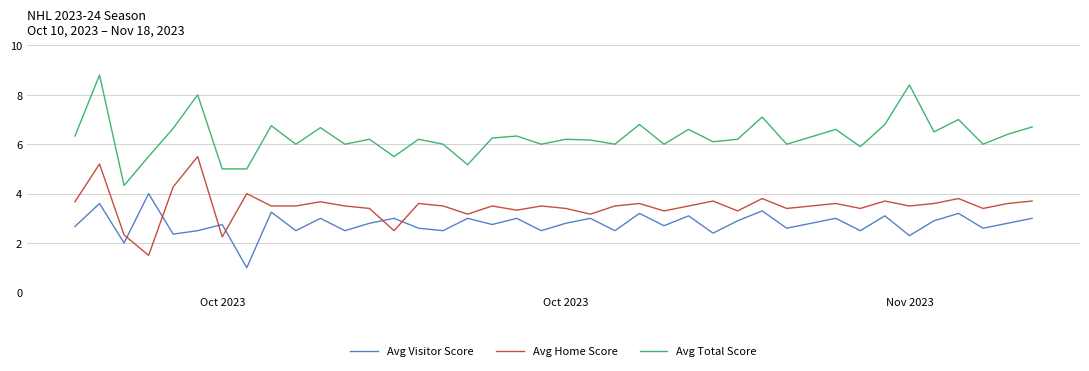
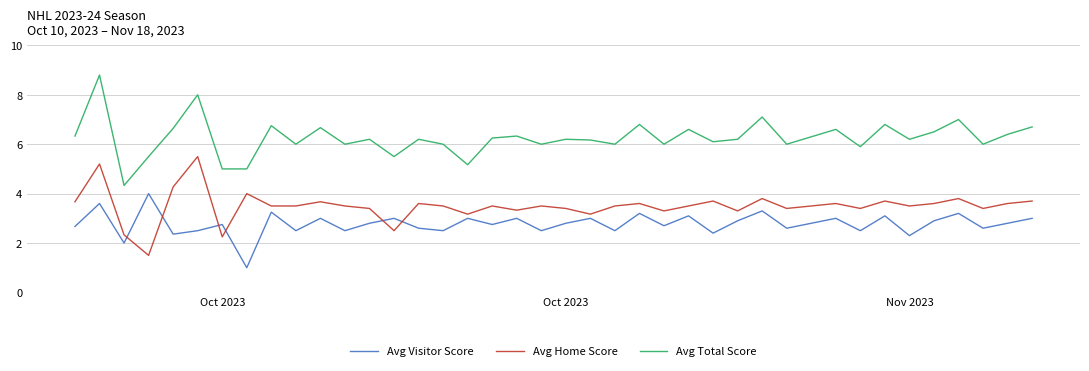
Avg Total Score, Nov 2023: 8.4 -> 6.2
